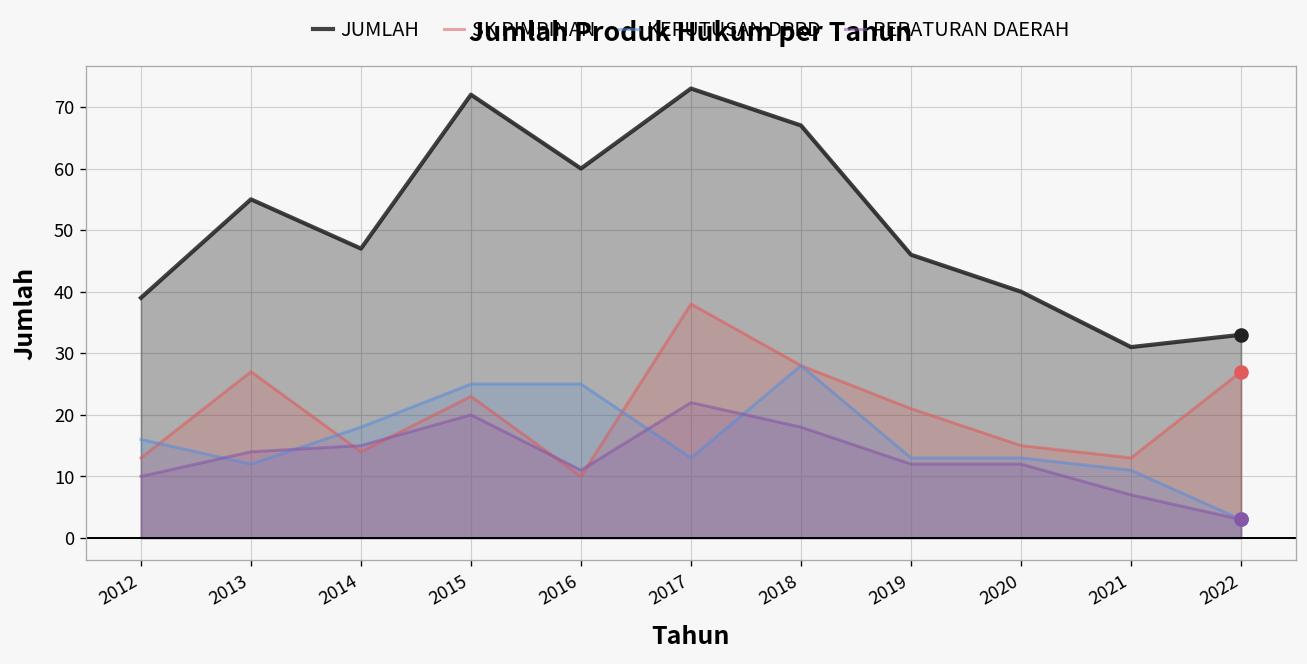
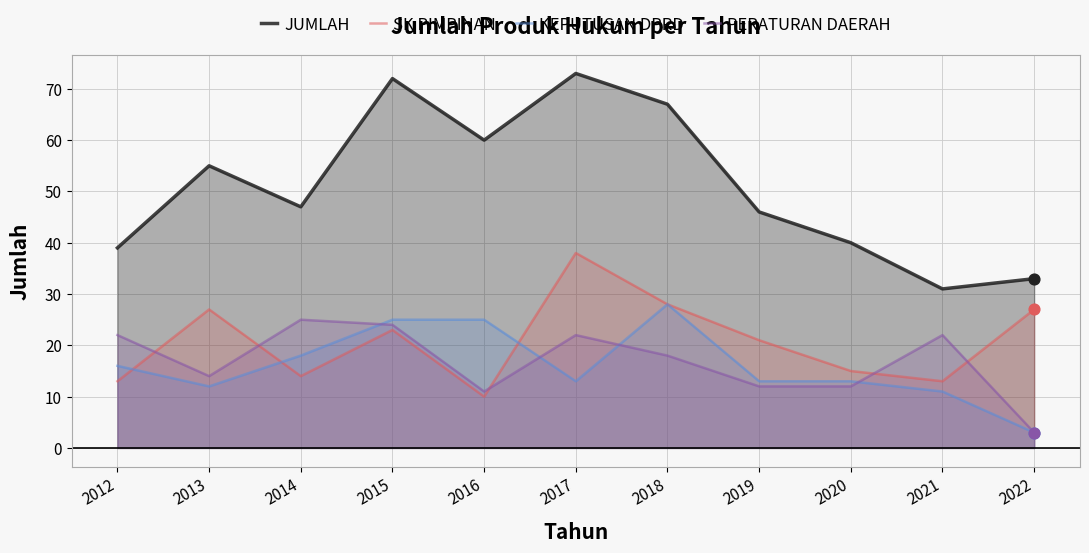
PERATURAN DAERAH, 2012: 10 -> 22
PERATURAN DAERAH, 2014: 15 -> 25
PERATURAN DAERAH, 2015: 20 -> 24
PERATURAN DAERAH, 2021: 7 -> 22
